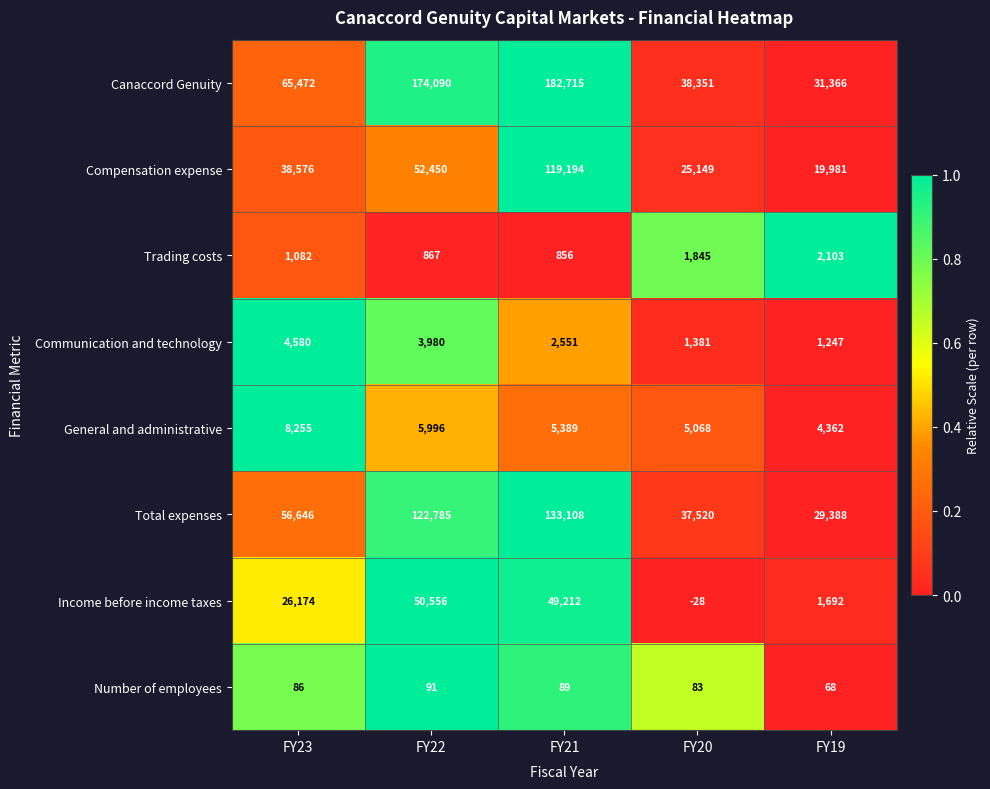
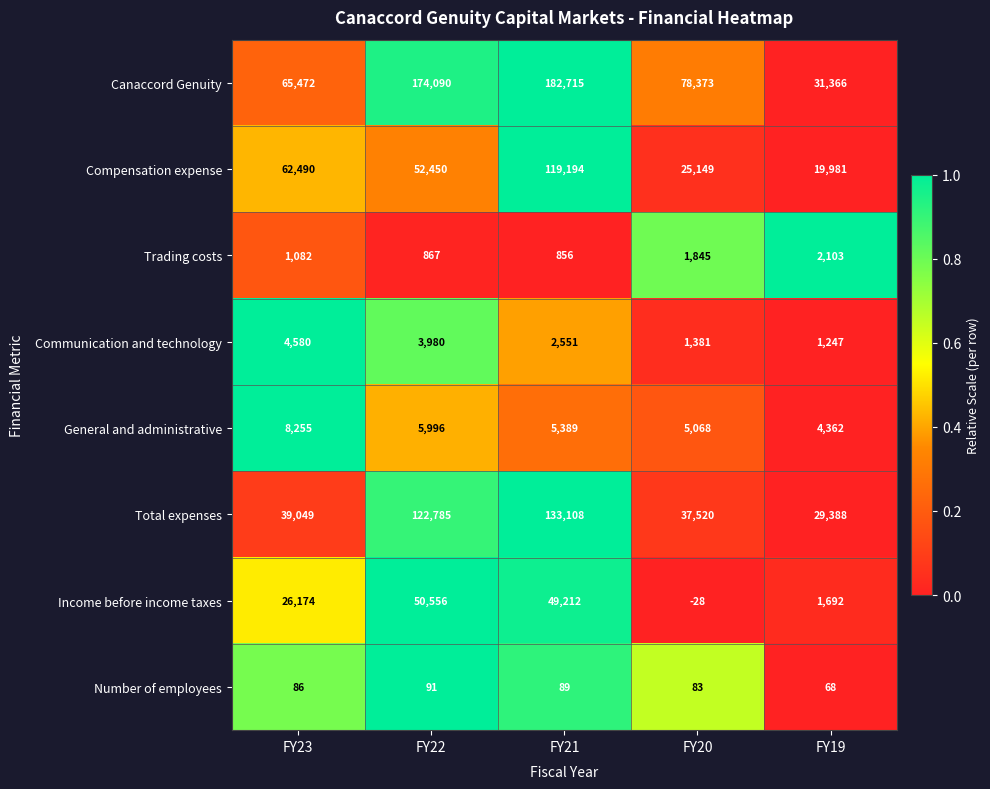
Canaccord Genuity, FY20: 38,351 -> 78,373
Compensation expense, FY23: 38,576 -> 62,490
Total expenses, FY23: 56,646 -> 39,049
